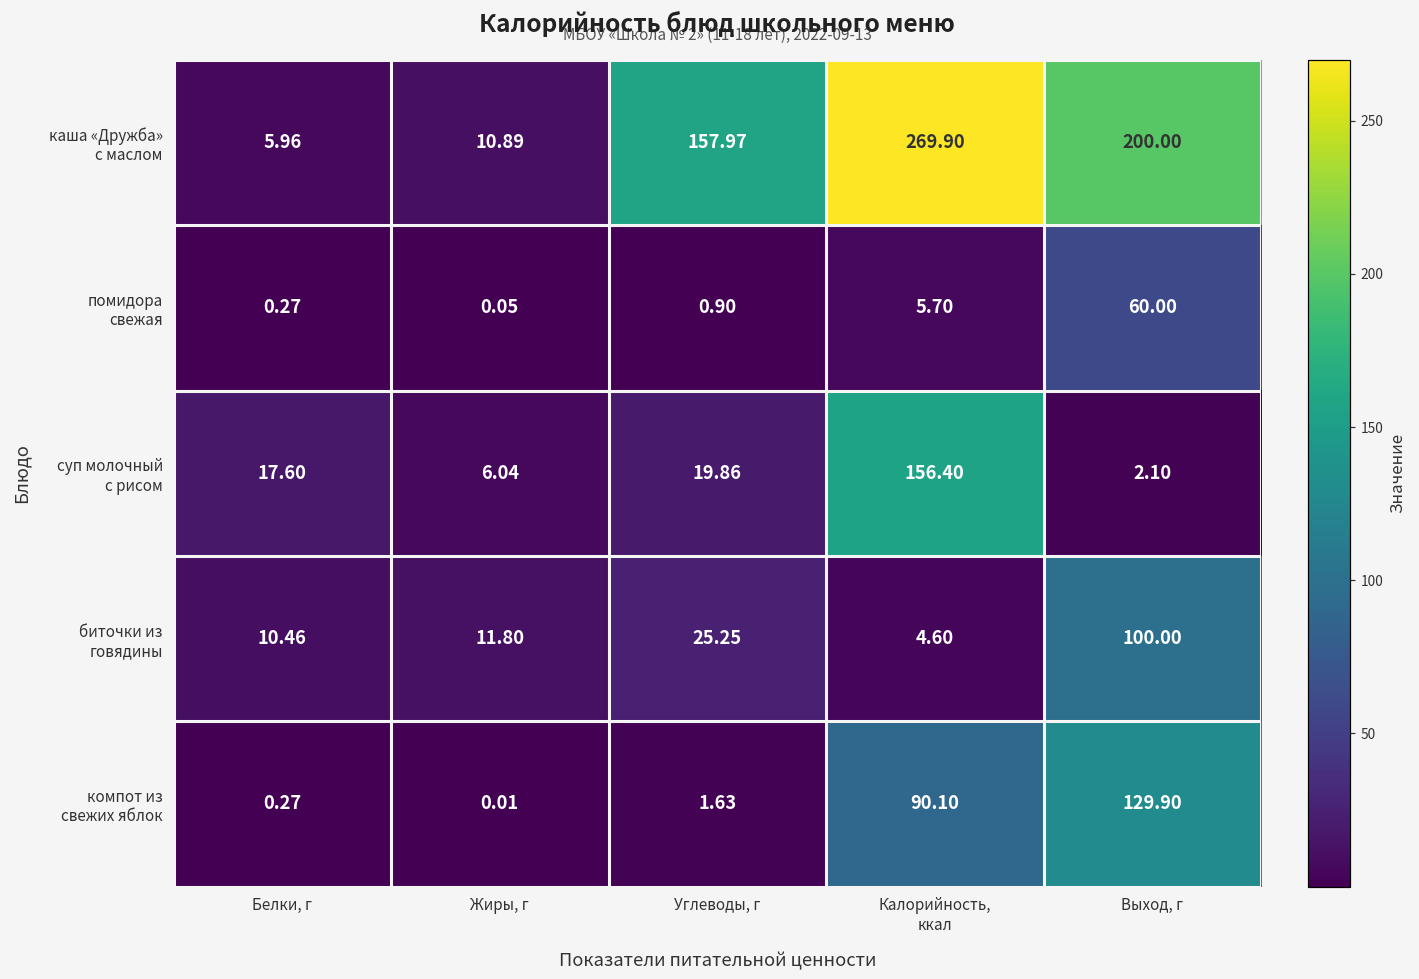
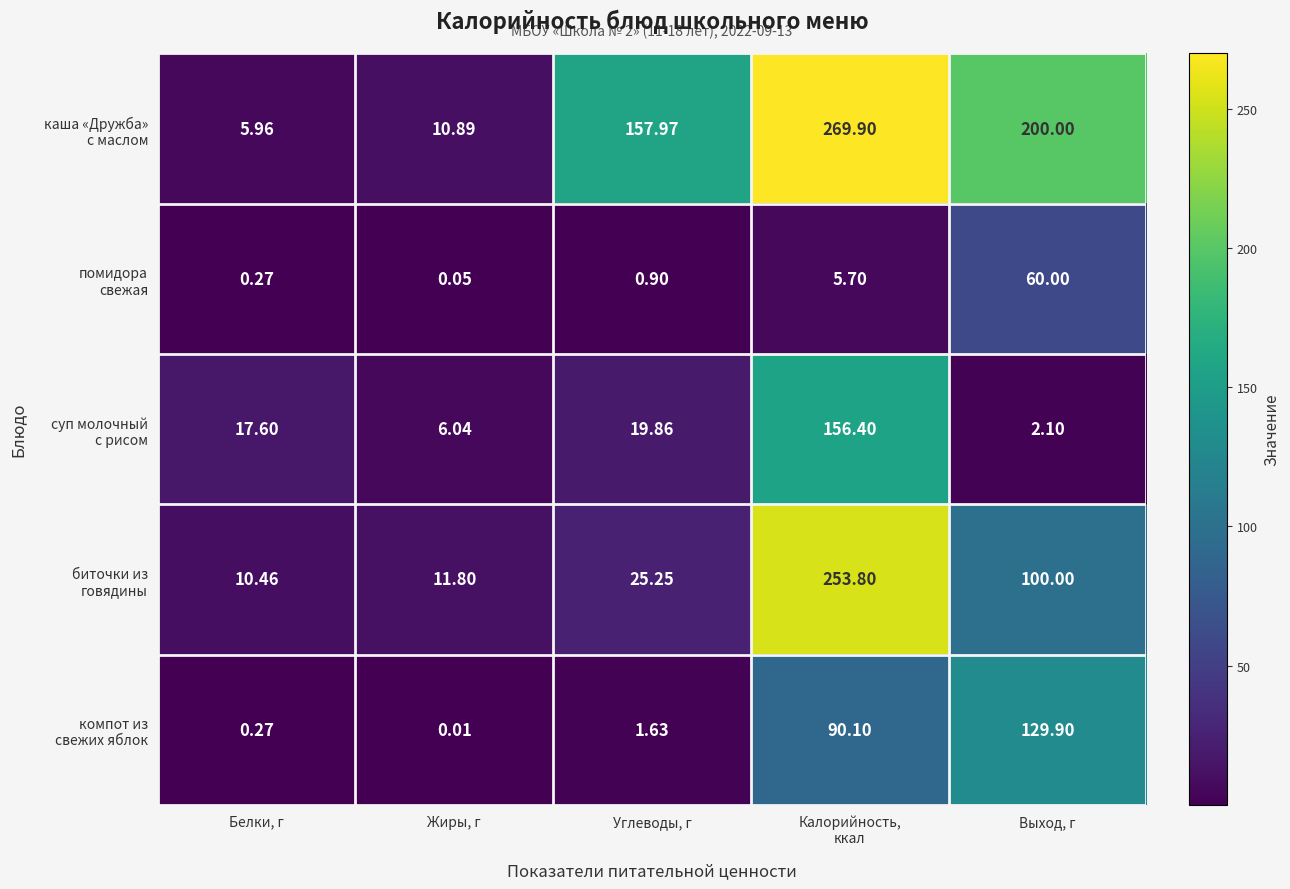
биточки из говядины, Калорийность, ккал: 4.60 -> 253.80
